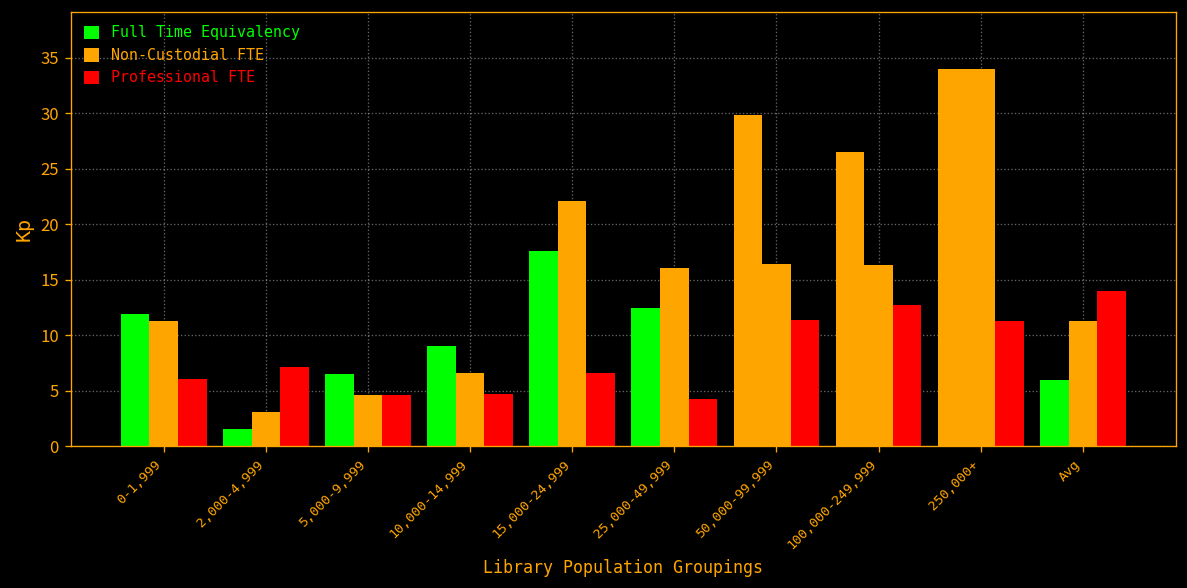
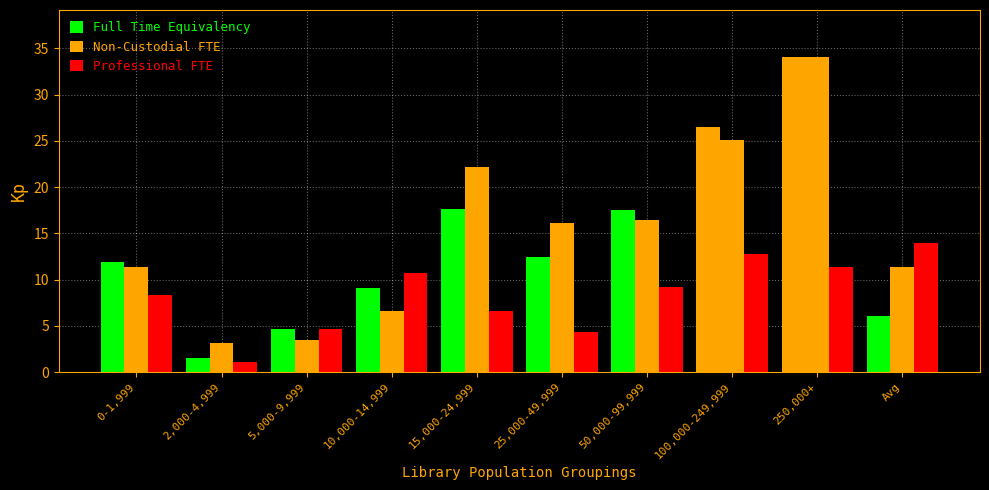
Professional FTE, 0-1,999: 6 -> 8
Professional FTE, 2,000-4,999: 7 -> 1
Full Time Equivalency, 5,000-9,999: 7 -> 5
Non-Custodial FTE, 5,000-9,999: 5 -> 3
Professional FTE, 10,000-14,999: 5 -> 11
Full Time Equivalency, 50,000-99,999: 30 -> 18
Professional FTE, 50,000-99,999: 11 -> 9
Non-Custodial FTE, 100,000-249,999: 16 -> 25
